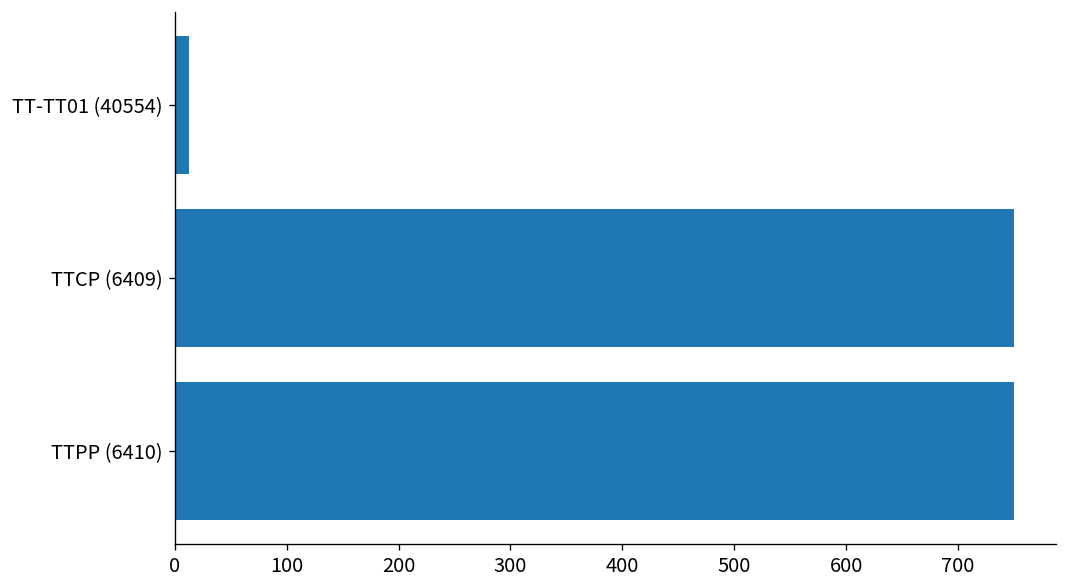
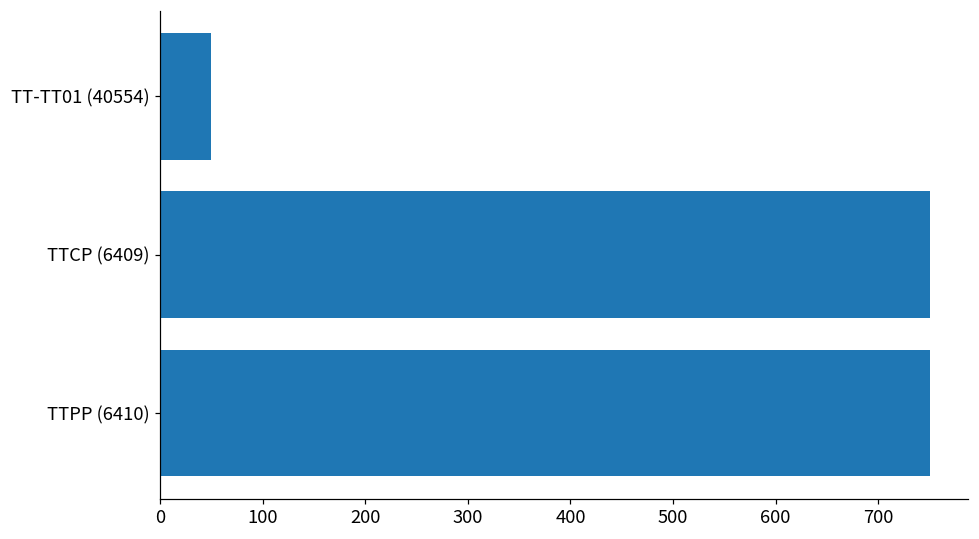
TT-TT01 (40554): 10 -> 50
